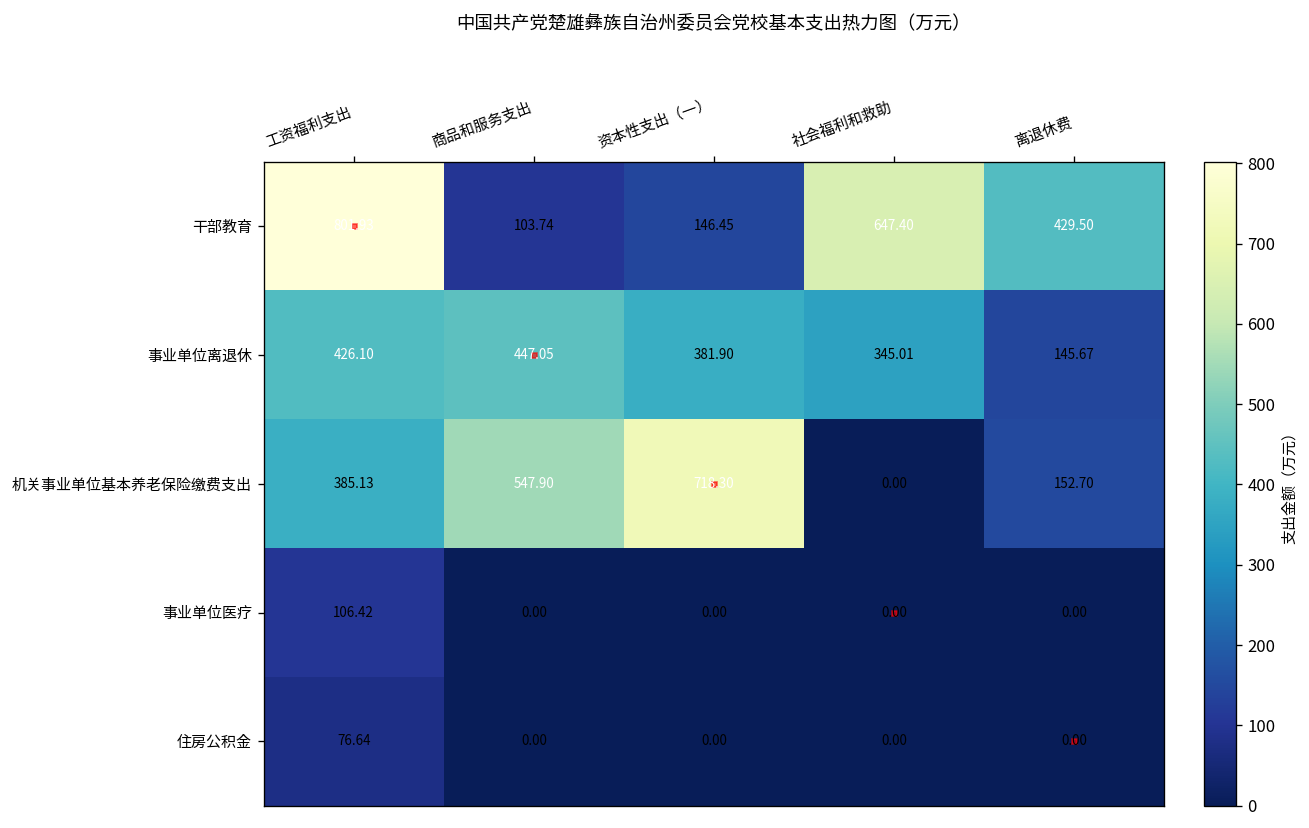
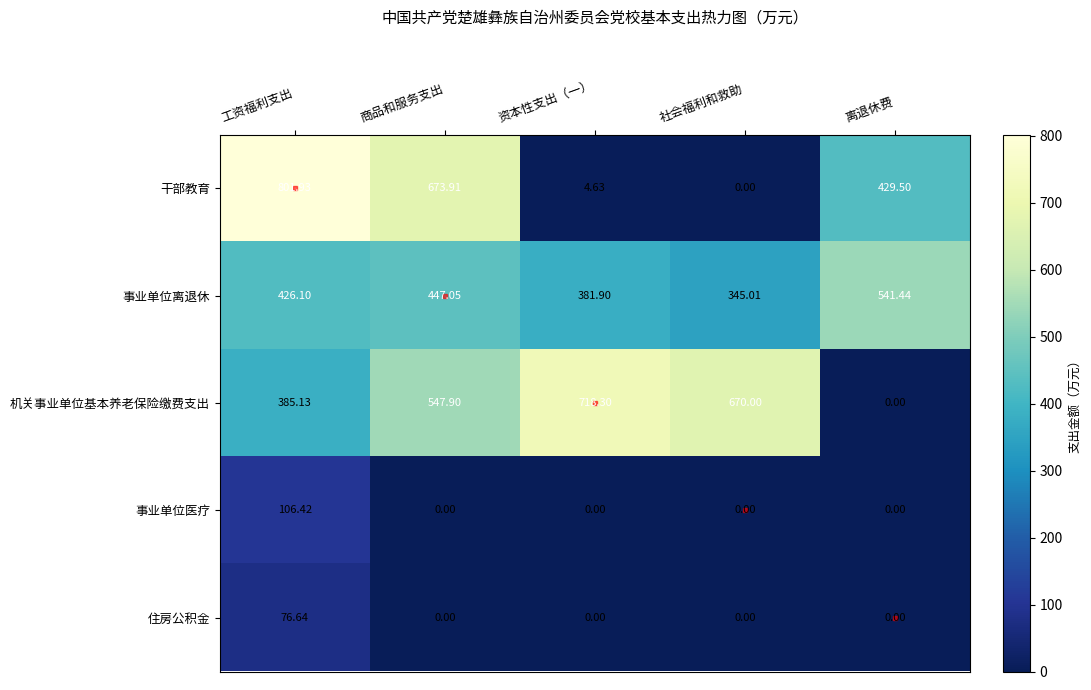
干部教育, 商品和服务支出: 103.74 -> 673.91
干部教育, 资本性支出（一）: 146.45 -> 4.63
干部教育, 社会福利和救助: 647.40 -> 0.00
事业单位离退休, 离退休费: 145.67 -> 541.44
机关事业单位基本养老保险缴费支出, 社会福利和救助: 0.00 -> 670.00
机关事业单位基本养老保险缴费支出, 离退休费: 152.70 -> 0.00
